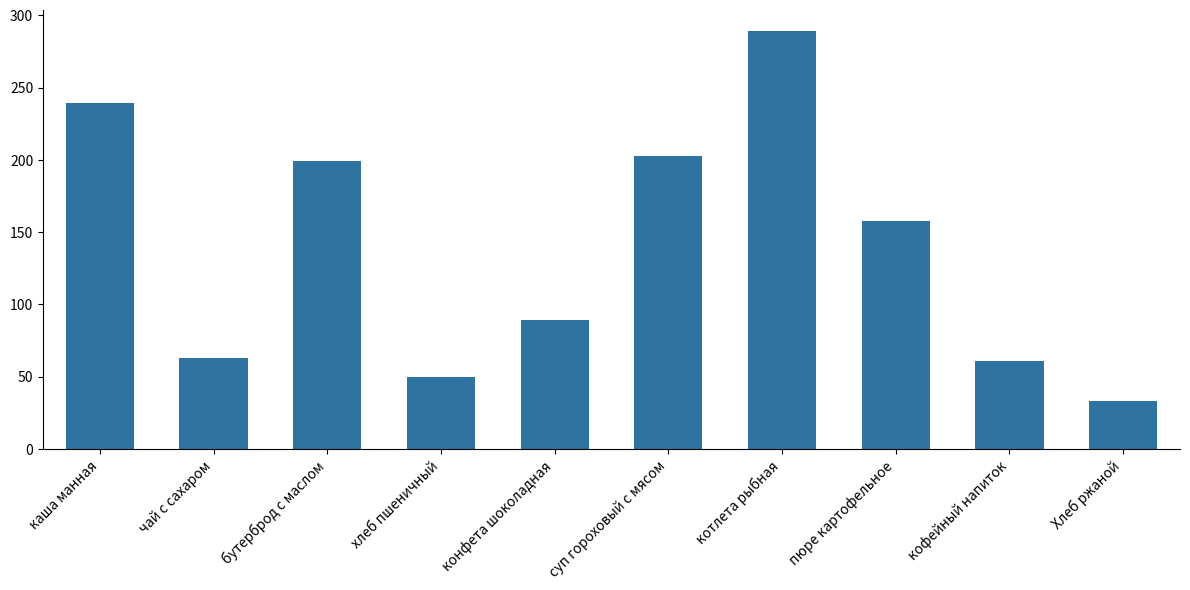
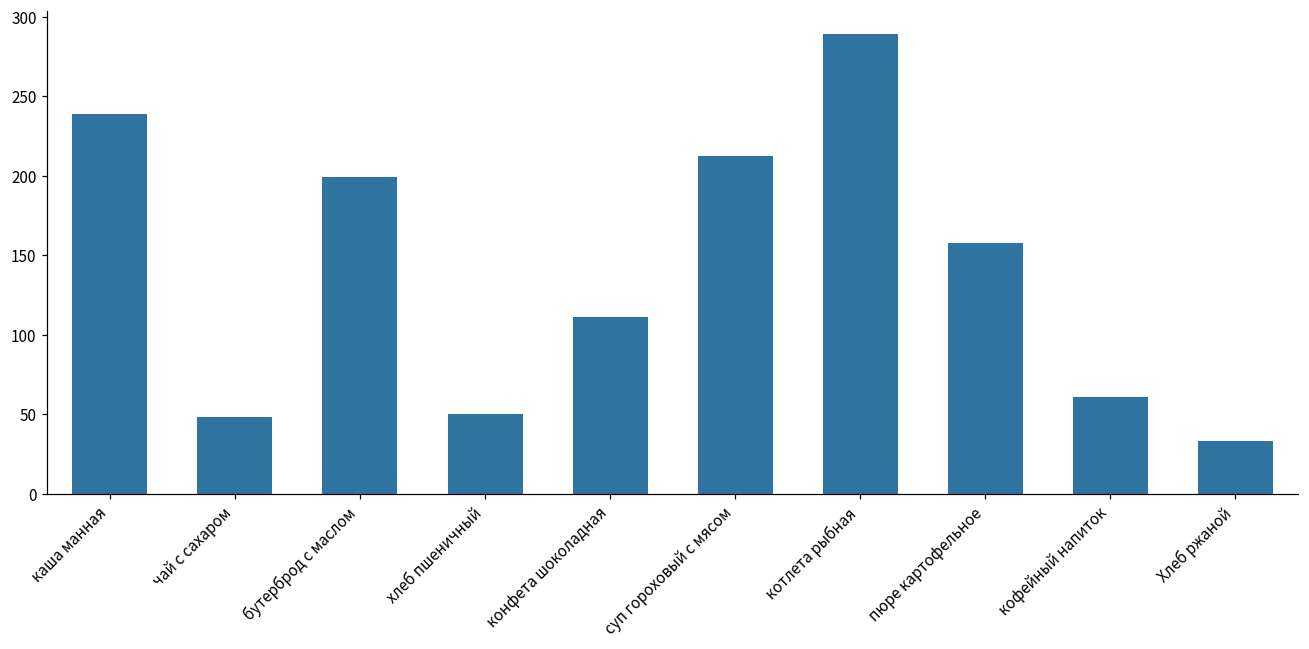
чай с сахаром: 63 -> 48
конфета шоколадная: 89 -> 111
суп гороховый с мясом: 203 -> 212
